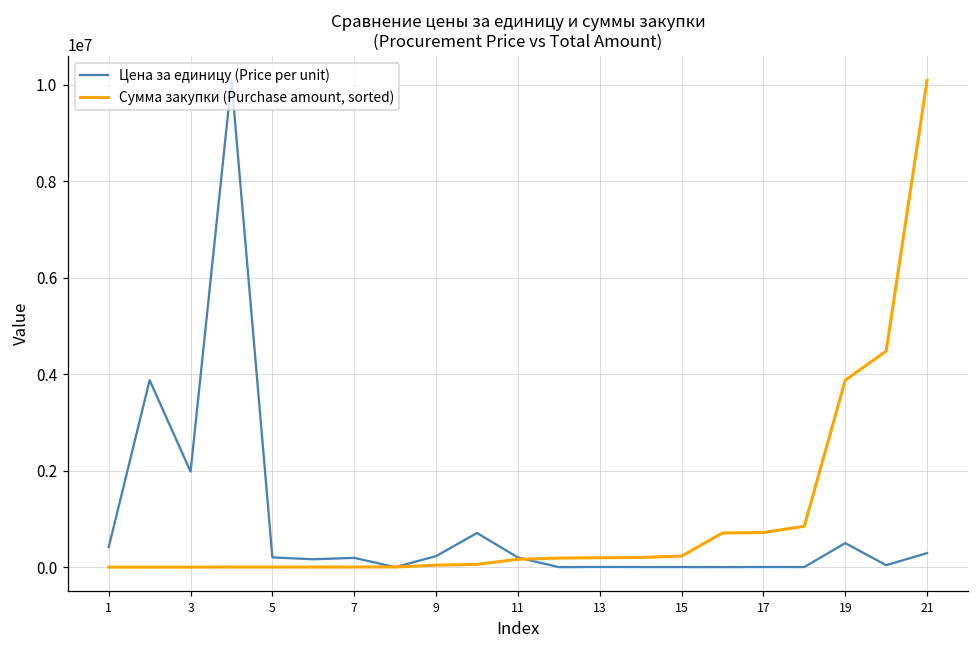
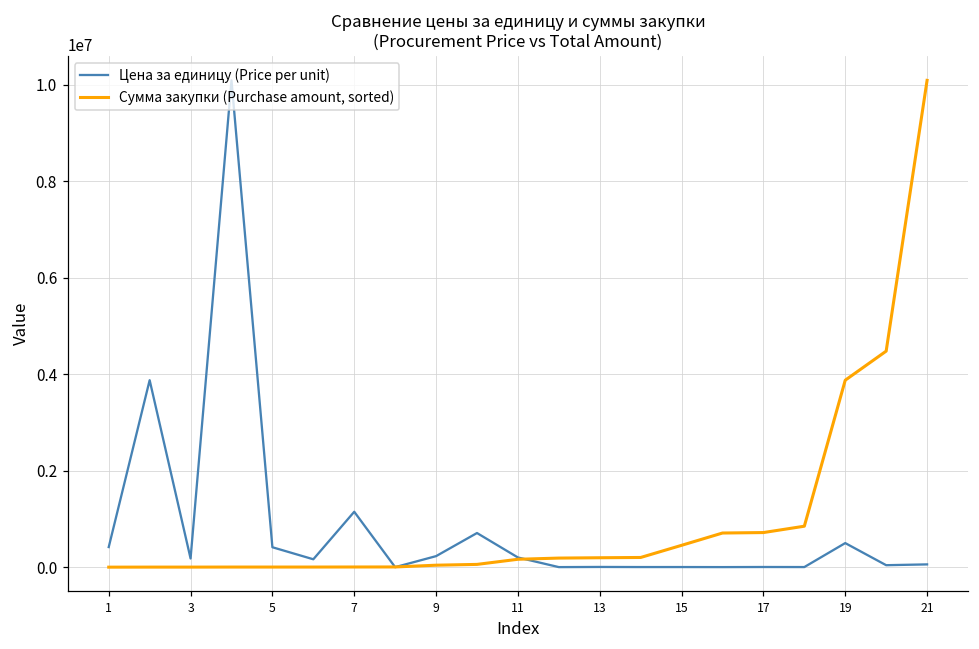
Цена за единицу (Price per unit), 3: 2000000 -> 200000
Цена за единицу (Price per unit), 5: 200000 -> 400000
Цена за единицу (Price per unit), 7: 200000 -> 1100000
Сумма закупки (Purchase amount, sorted), 15: 200000 -> 500000
Цена за единицу (Price per unit), 21: 300000 -> 100000
